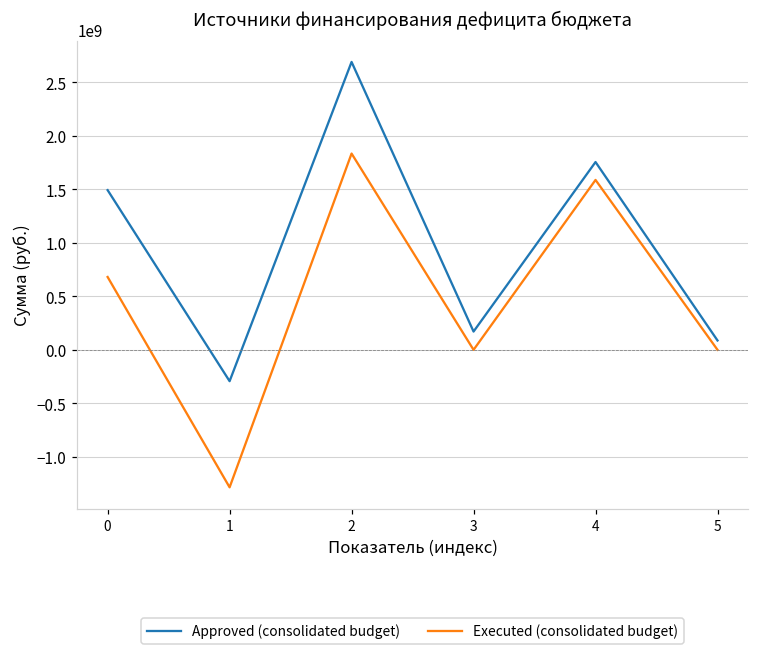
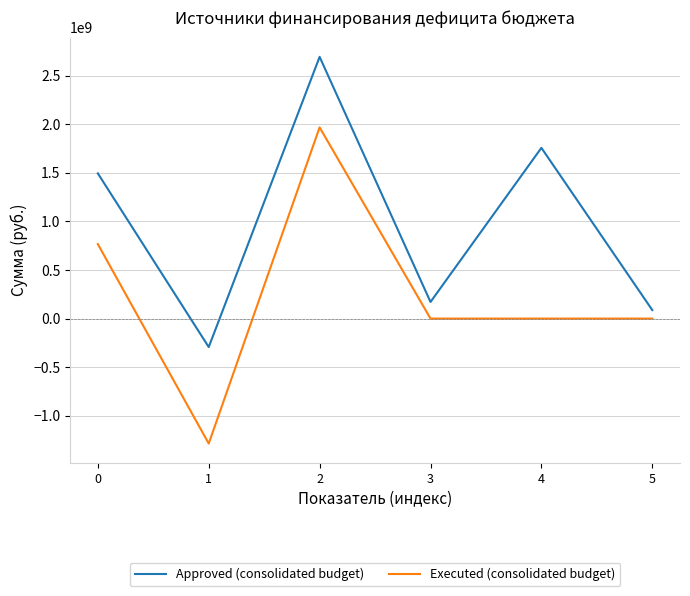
Executed (consolidated budget), 0: 700000000 -> 800000000
Executed (consolidated budget), 2: 1800000000 -> 2000000000
Executed (consolidated budget), 4: 1600000000 -> 0
